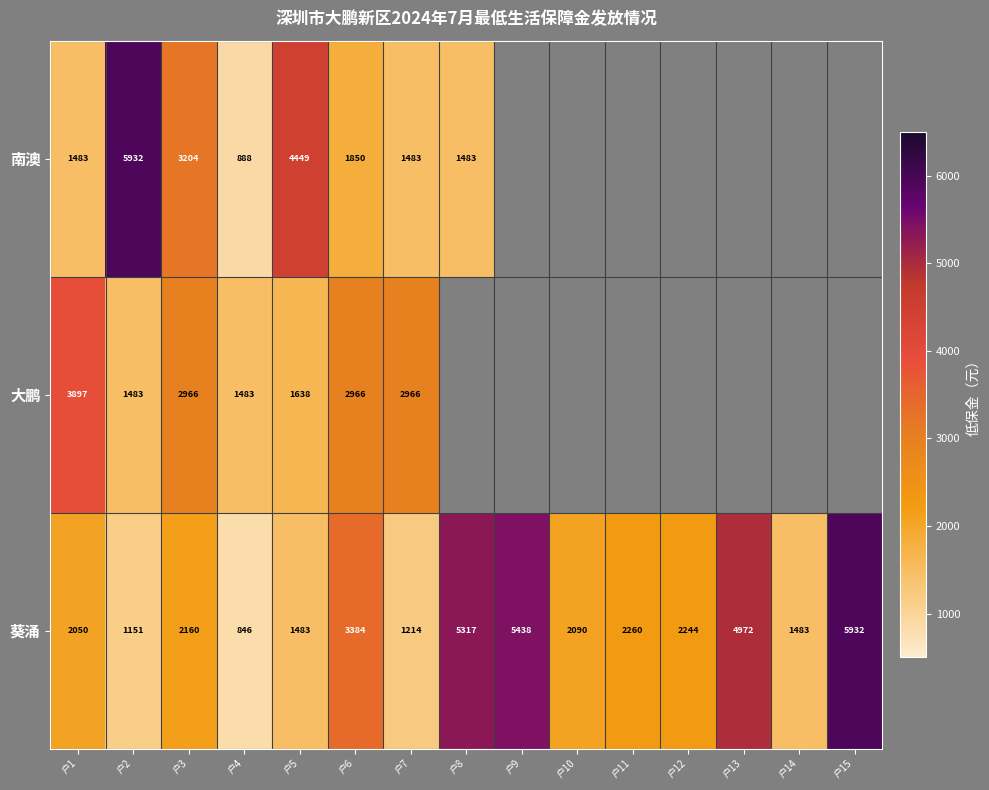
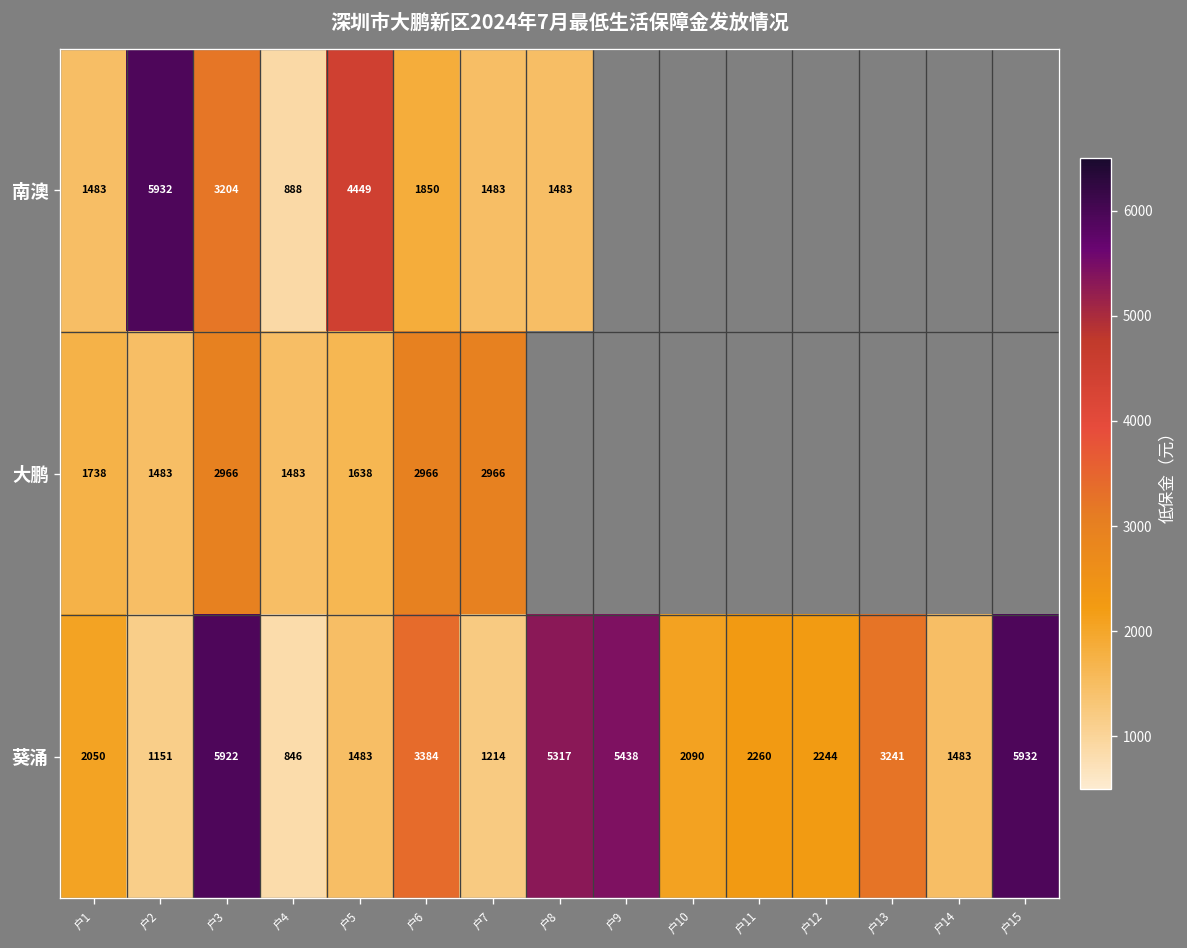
大鹏, 户1: 3897 -> 1738
葵涌, 户3: 2160 -> 5922
葵涌, 户13: 4972 -> 3241
